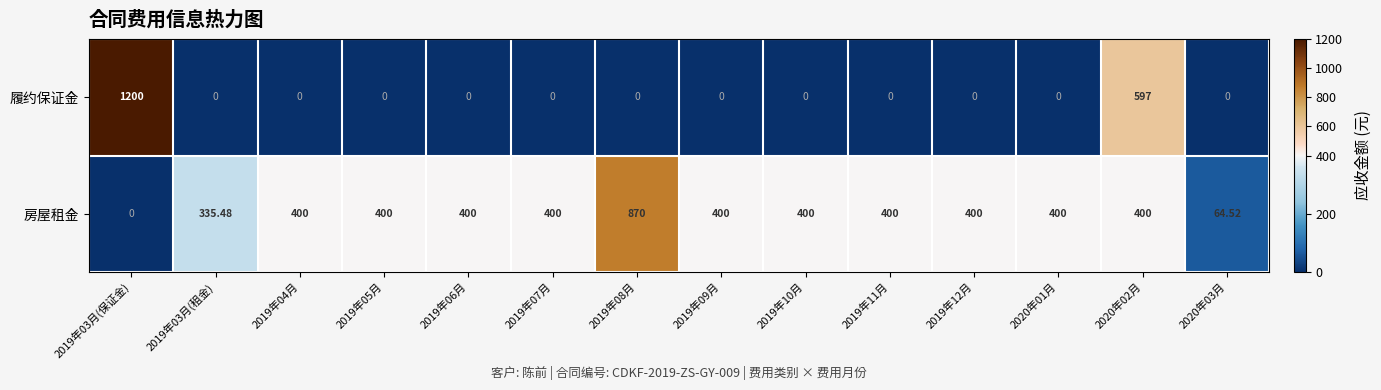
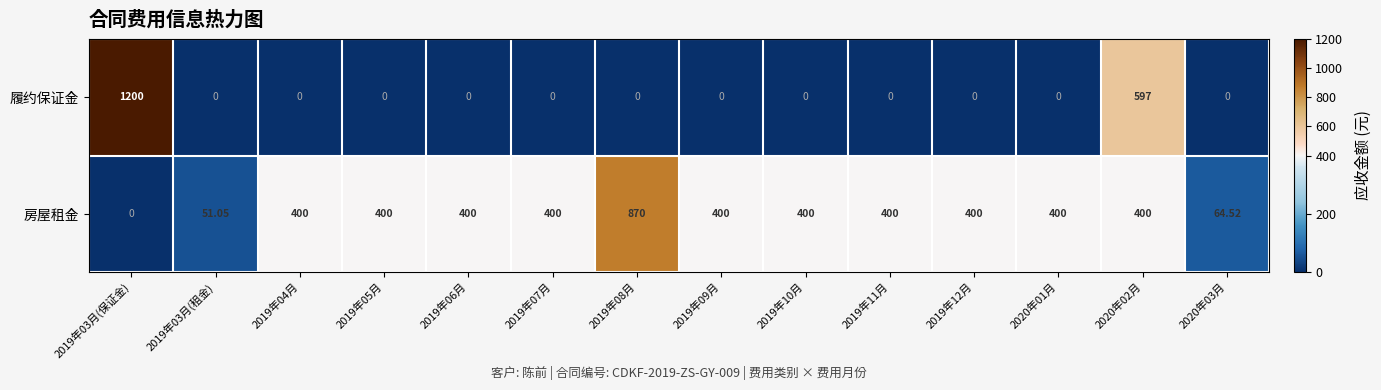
房屋租金, 2019年03月(租金): 335.48 -> 51.05
